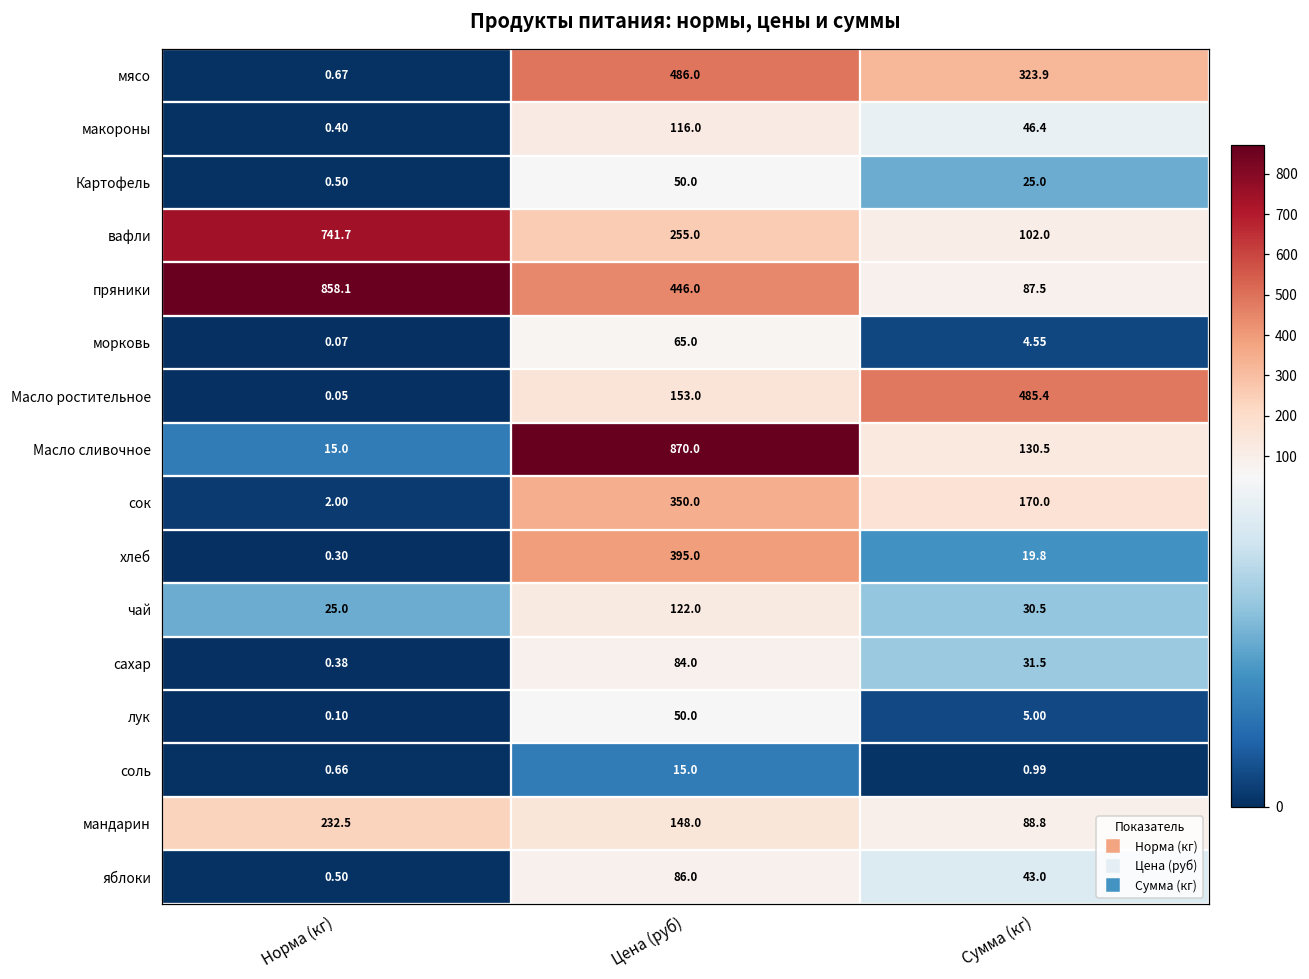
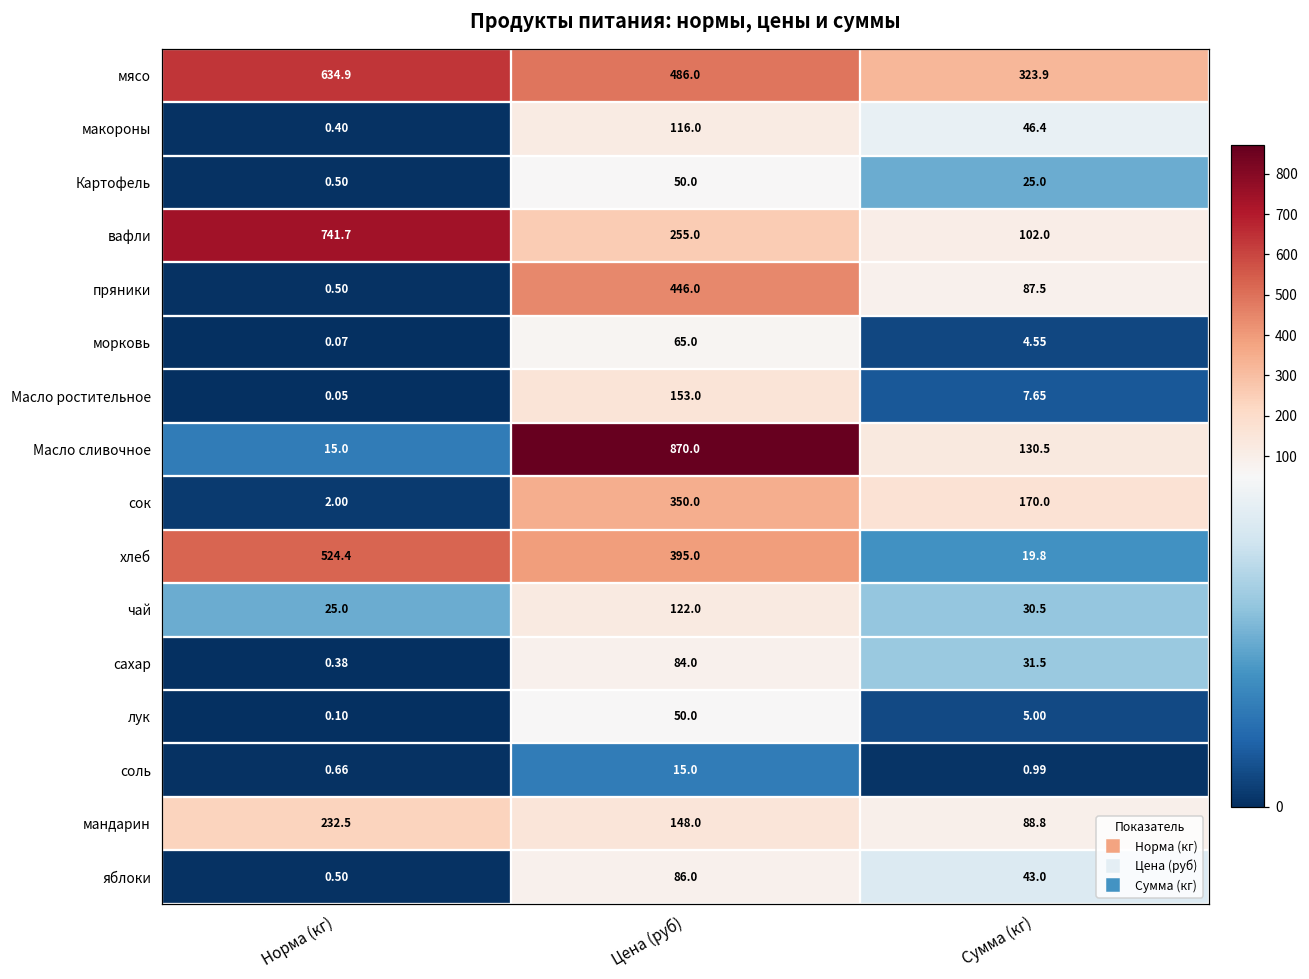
мясо, Норма (кг): 0.67 -> 634.9
пряники, Норма (кг): 858.1 -> 0.50
Масло ростительное, Сумма (кг): 485.4 -> 7.65
хлеб, Норма (кг): 0.30 -> 524.4
